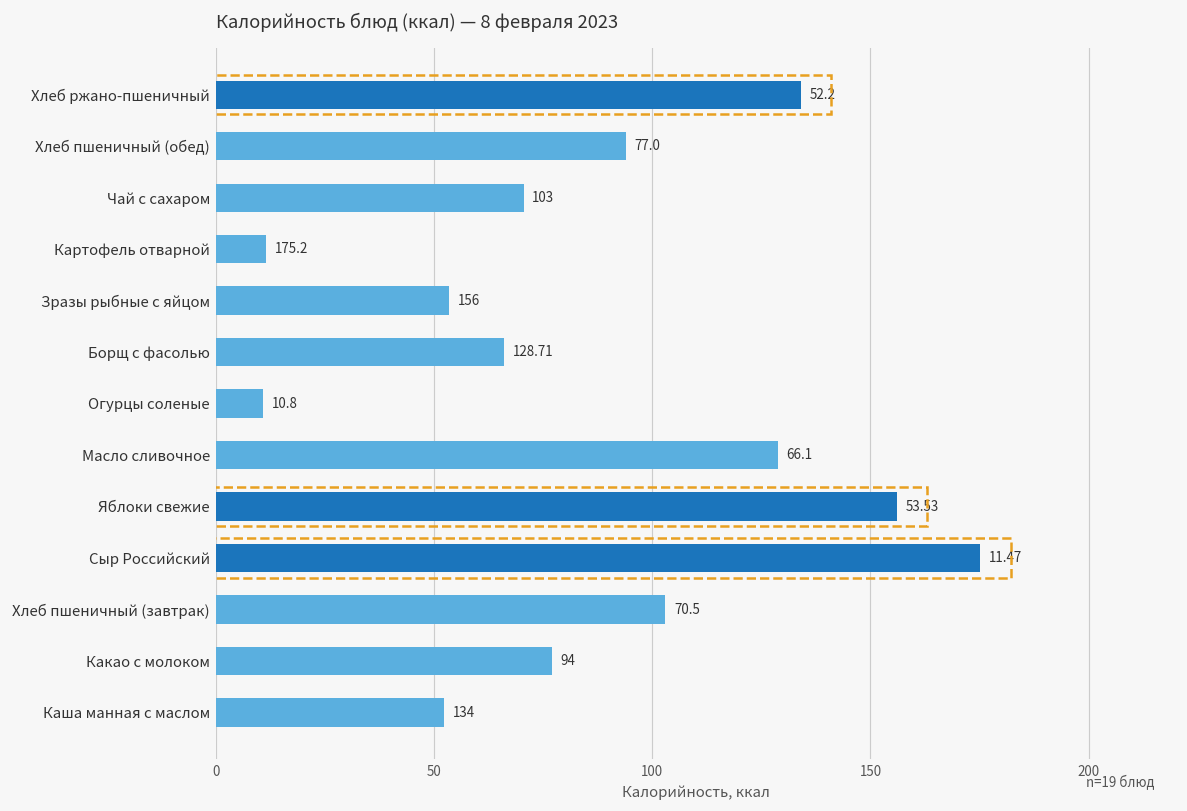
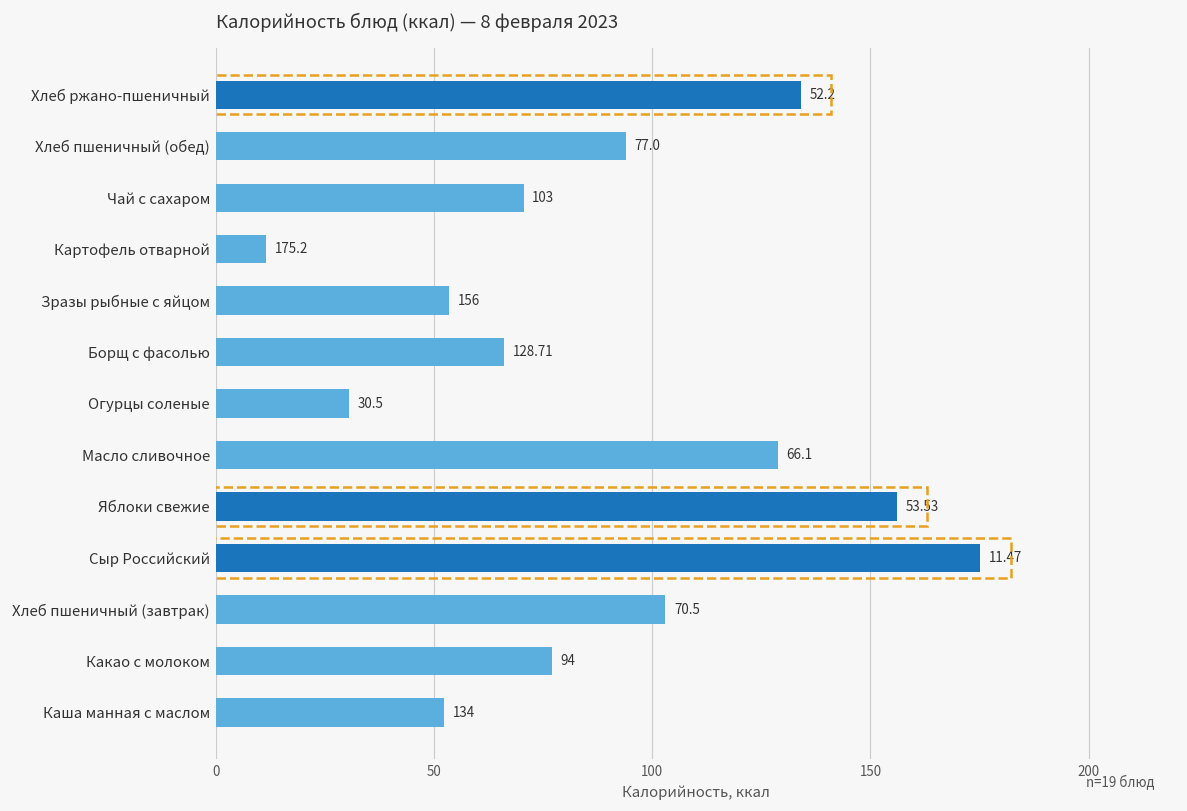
Огурцы соленые: 10.8 -> 30.5
